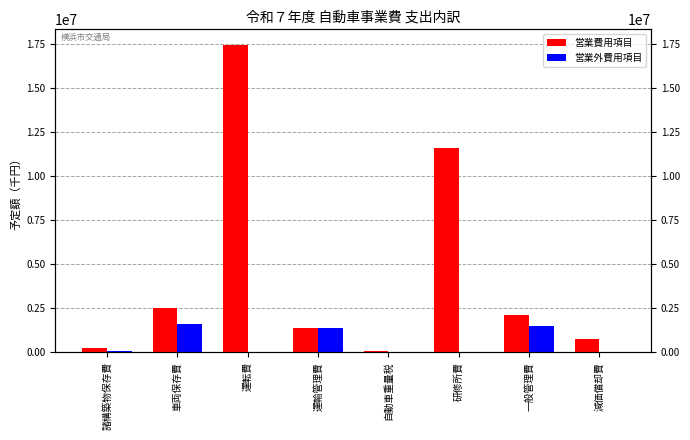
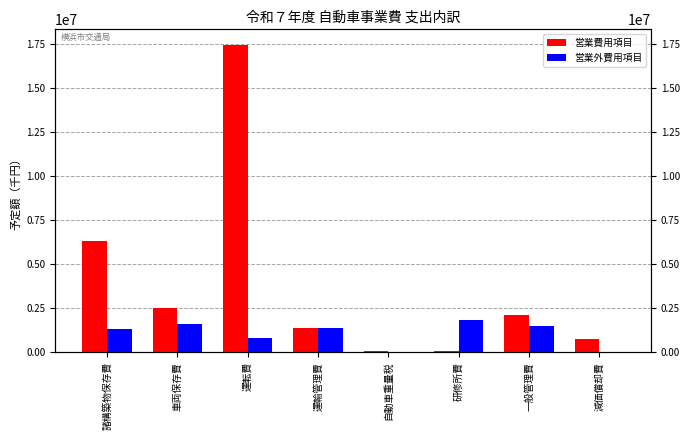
営業費用項目, 諸構築物保存費: 200000 -> 6300000
営業外費用項目, 諸構築物保存費: 100000 -> 1300000
営業外費用項目, 運転費: 0 -> 800000
営業費用項目, 研修所費: 11600000 -> 100000
営業外費用項目, 研修所費: 0 -> 1800000
